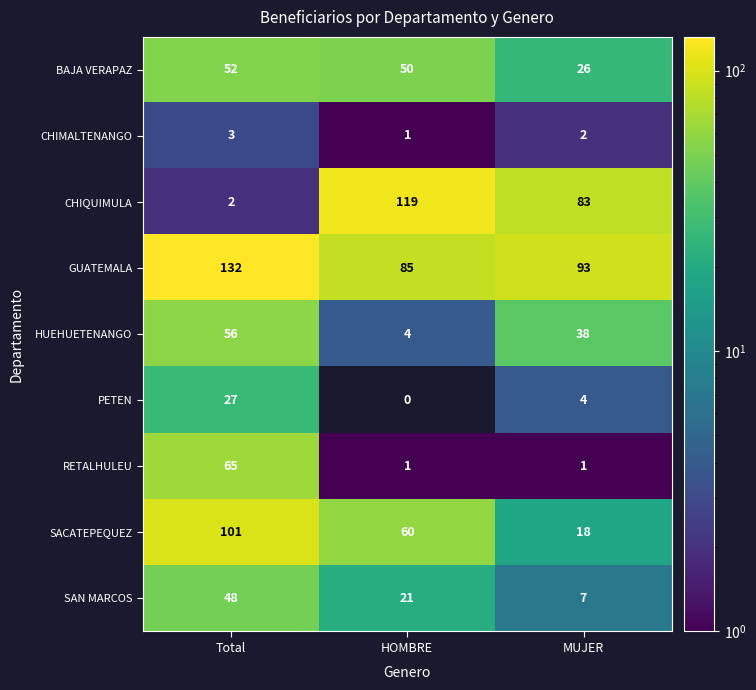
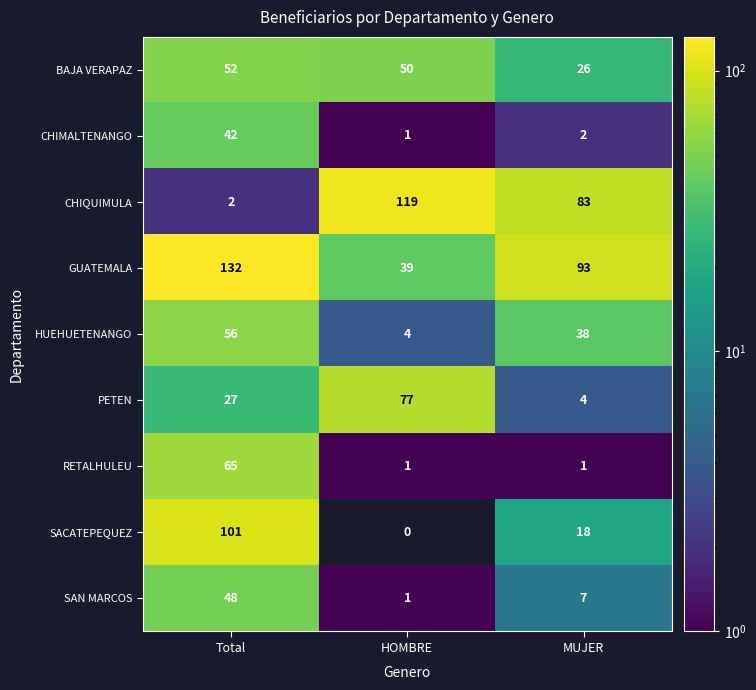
CHIMALTENANGO, Total: 3 -> 42
GUATEMALA, HOMBRE: 85 -> 39
PETEN, HOMBRE: 0 -> 77
SACATEPEQUEZ, HOMBRE: 60 -> 0
SAN MARCOS, HOMBRE: 21 -> 1
